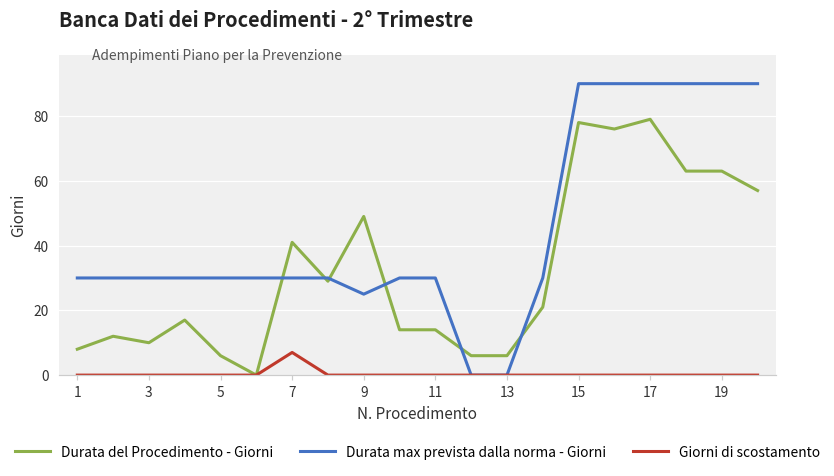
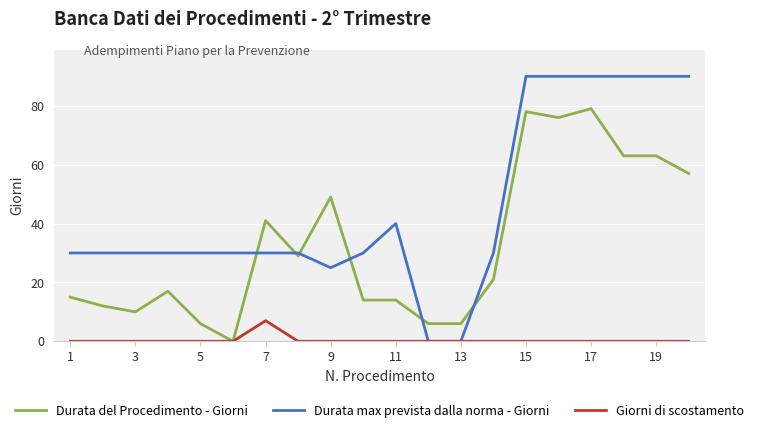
Durata del Procedimento - Giorni, 1: 8 -> 15
Durata max prevista dalla norma - Giorni, 11: 30 -> 40
